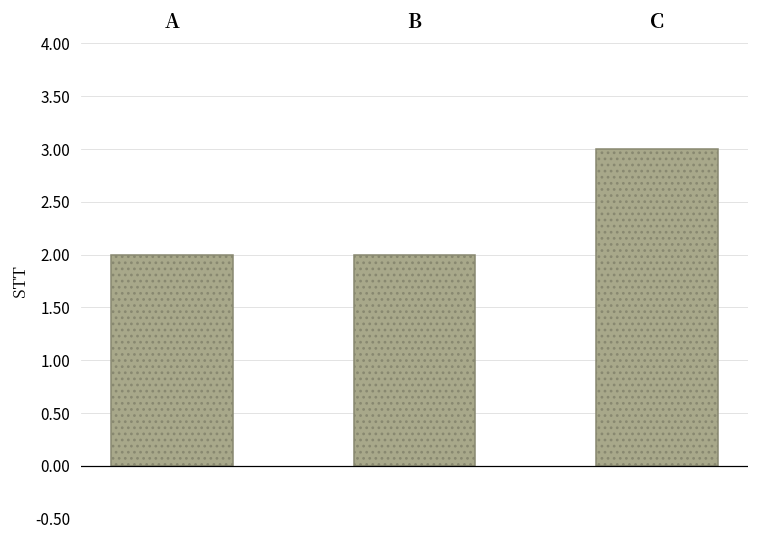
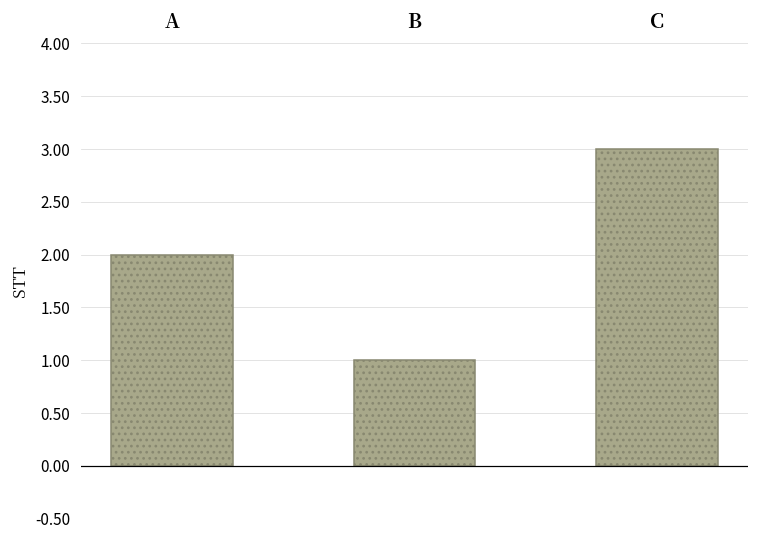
B: 2 -> 1
